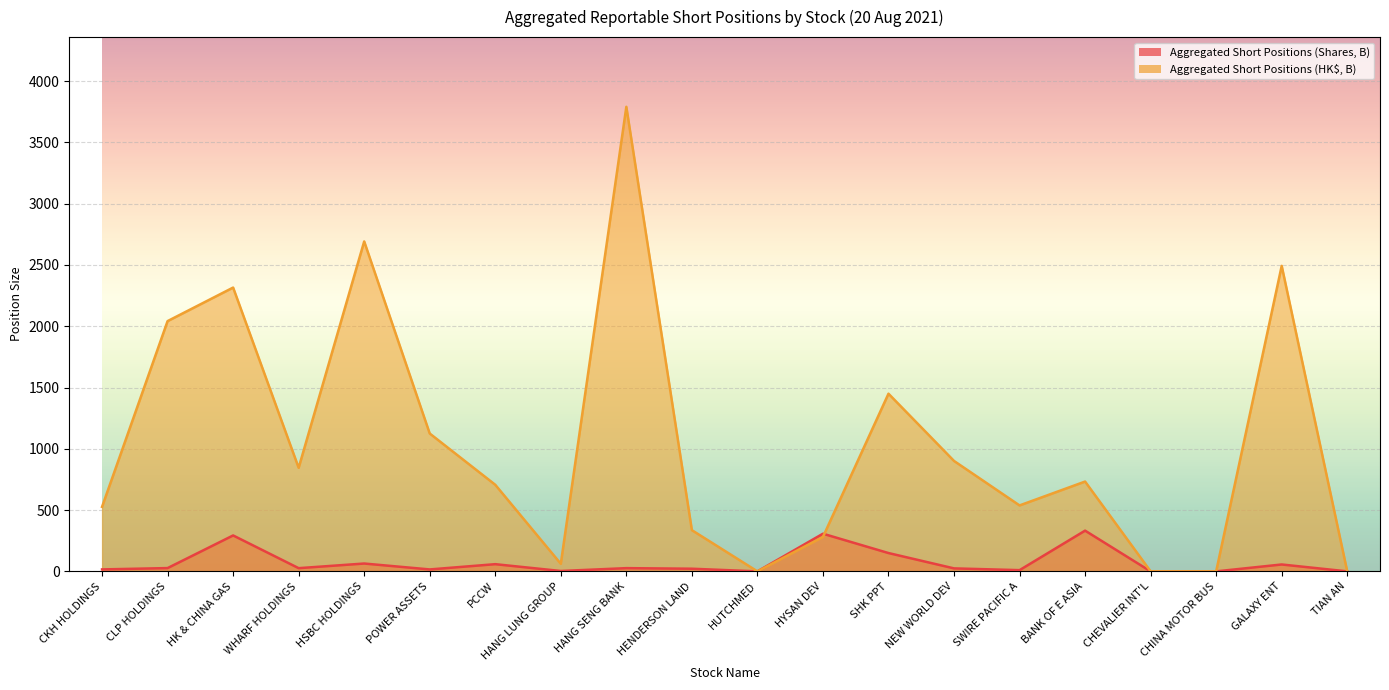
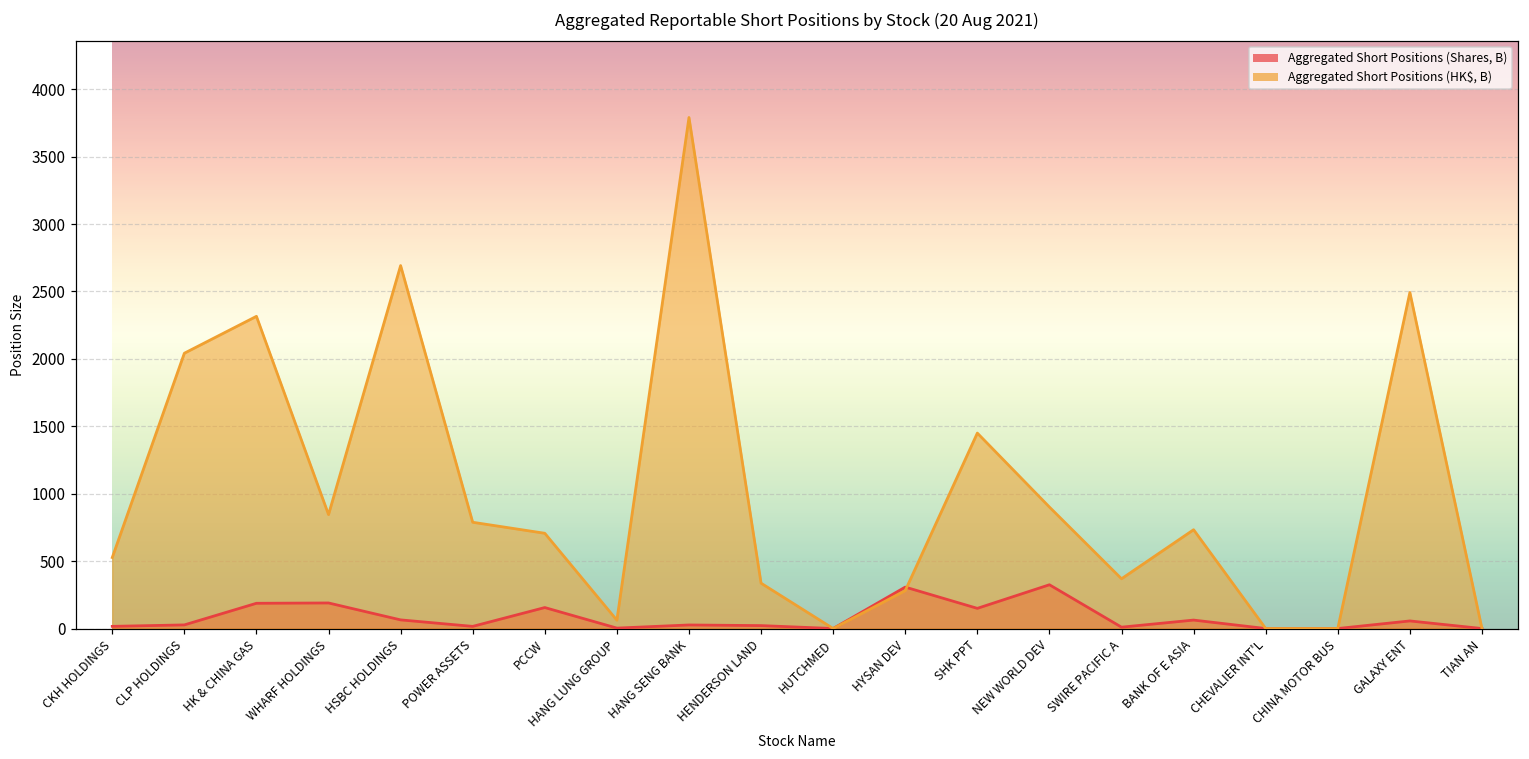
Aggregated Short Positions (Shares, B), HK & CHINA GAS: 290 -> 190
Aggregated Short Positions (Shares, B), WHARF HOLDINGS: 30 -> 190
Aggregated Short Positions (HK$, B), POWER ASSETS: 1130 -> 790
Aggregated Short Positions (Shares, B), PCCW: 60 -> 160
Aggregated Short Positions (Shares, B), NEW WORLD DEV: 20 -> 320
Aggregated Short Positions (HK$, B), SWIRE PACIFIC A: 540 -> 370
Aggregated Short Positions (Shares, B), BANK OF E ASIA: 330 -> 60
